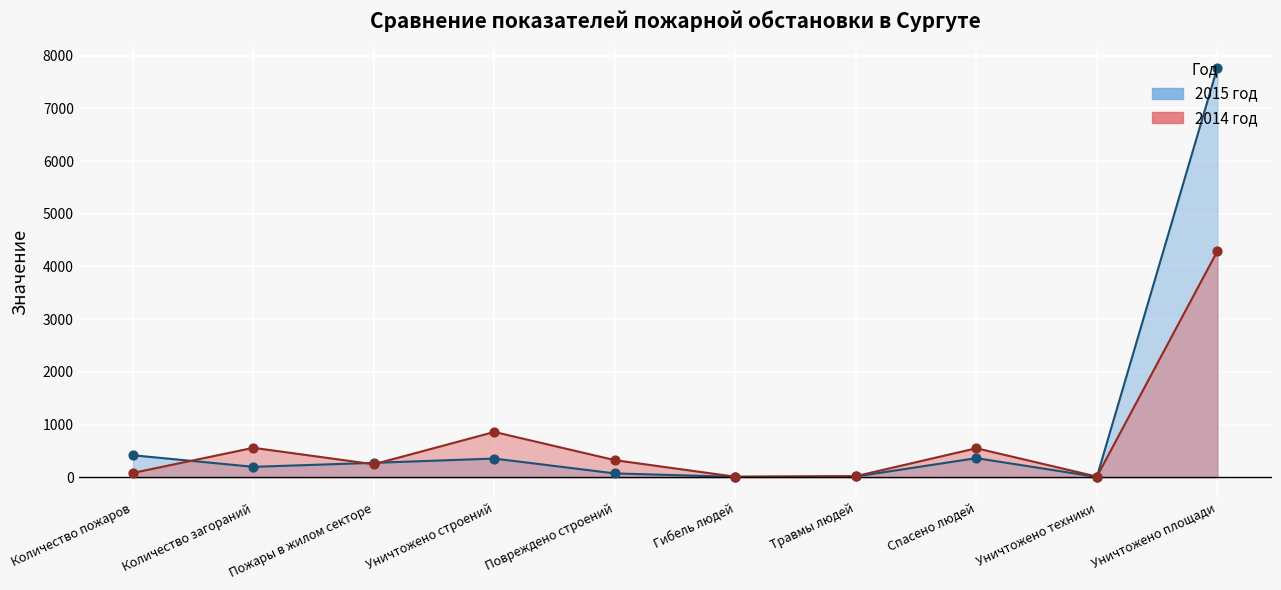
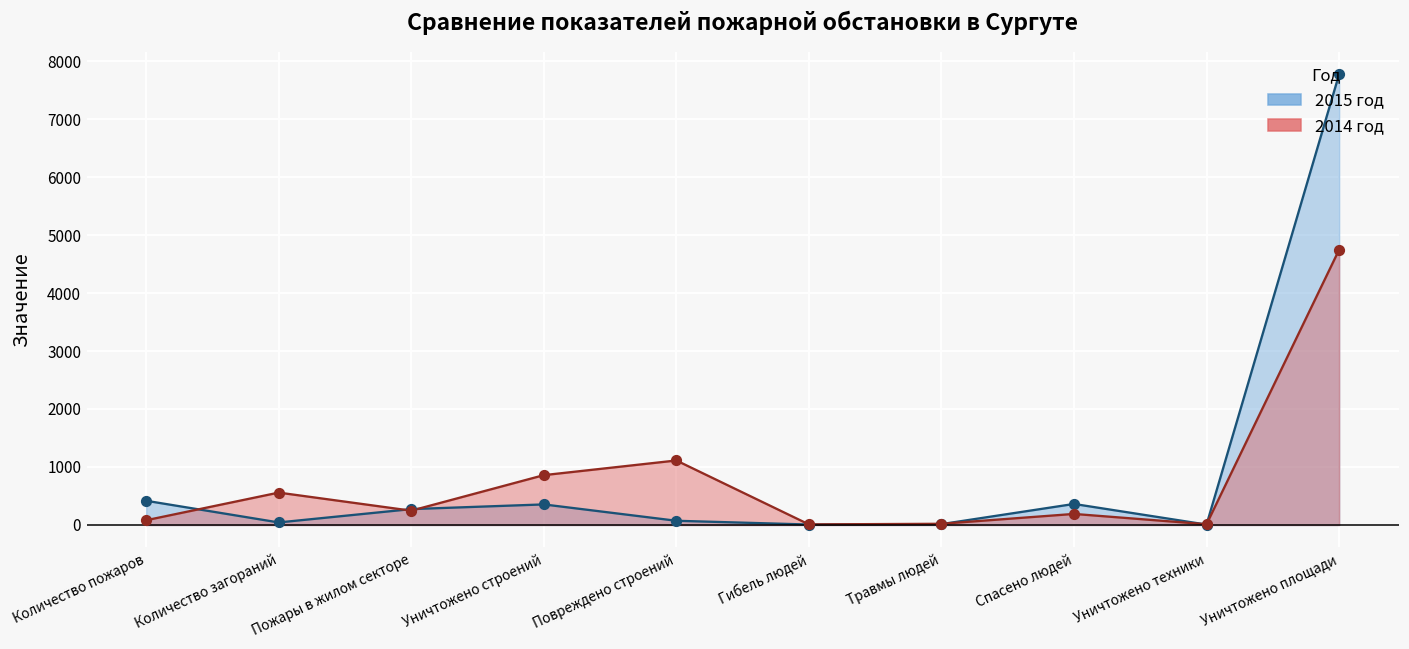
2015 год, Количество загораний: 200 -> 0
2014 год, Повреждено строений: 300 -> 1100
2014 год, Спасено людей: 600 -> 200
2014 год, Уничтожено площади: 4300 -> 4700
